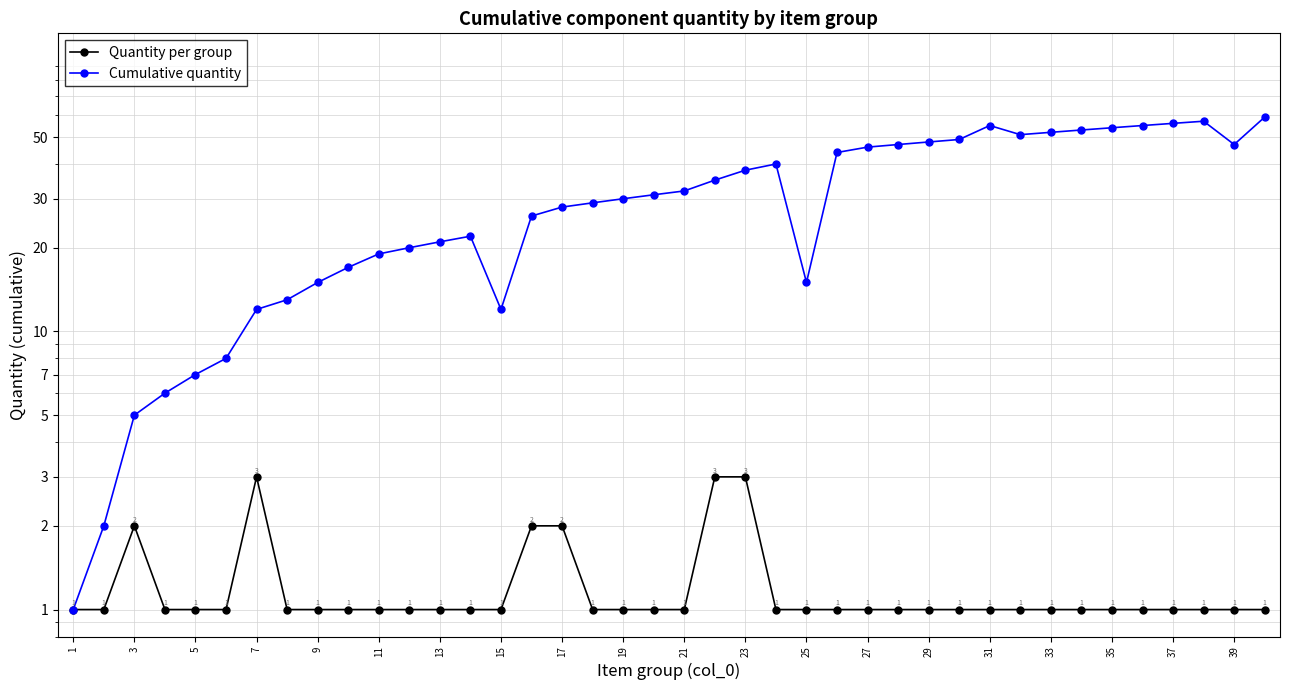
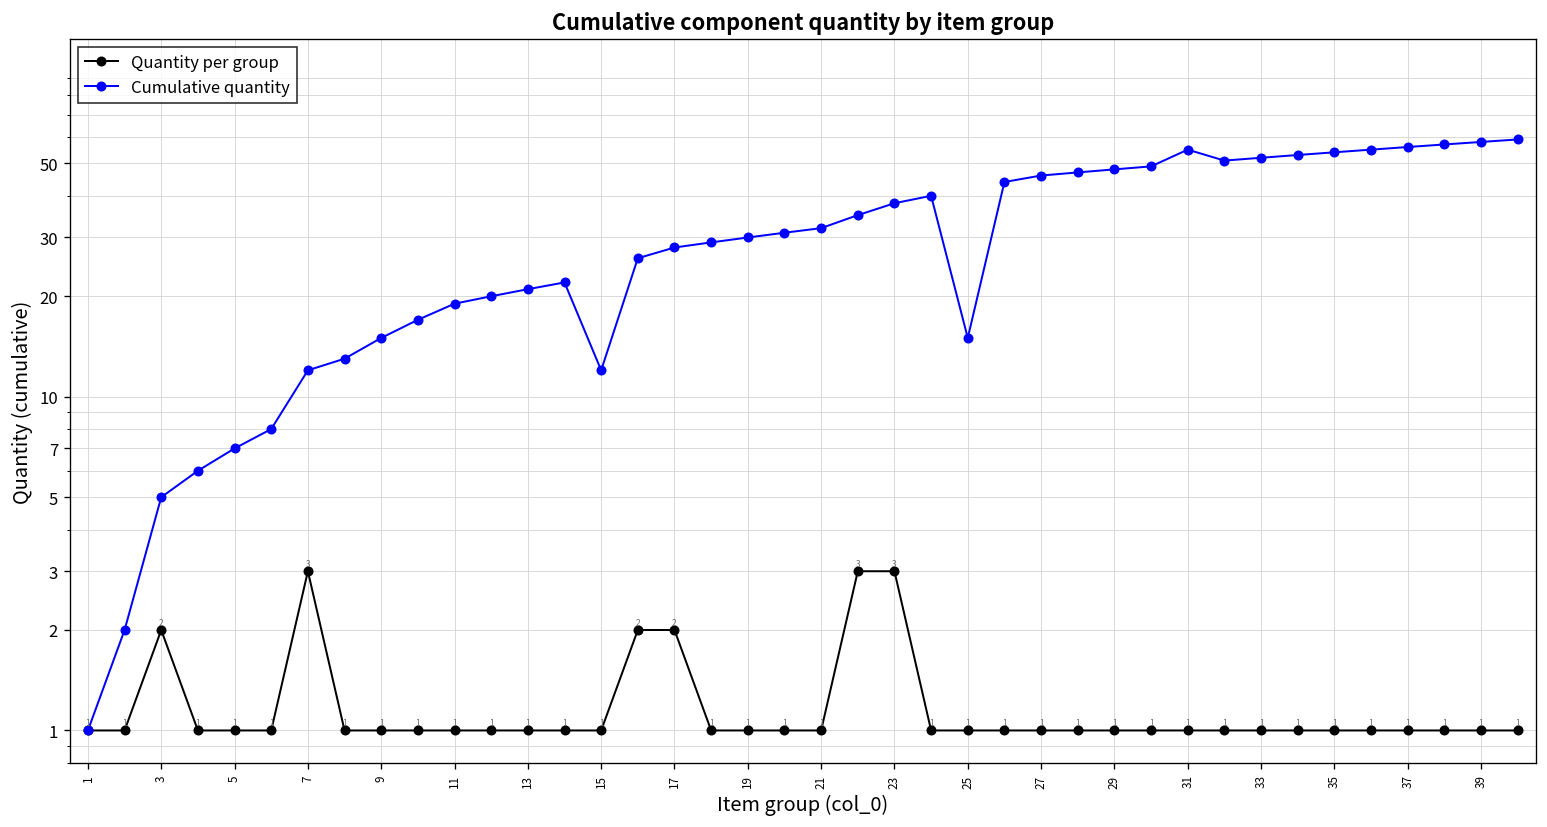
Cumulative quantity, 39: 47 -> 58
